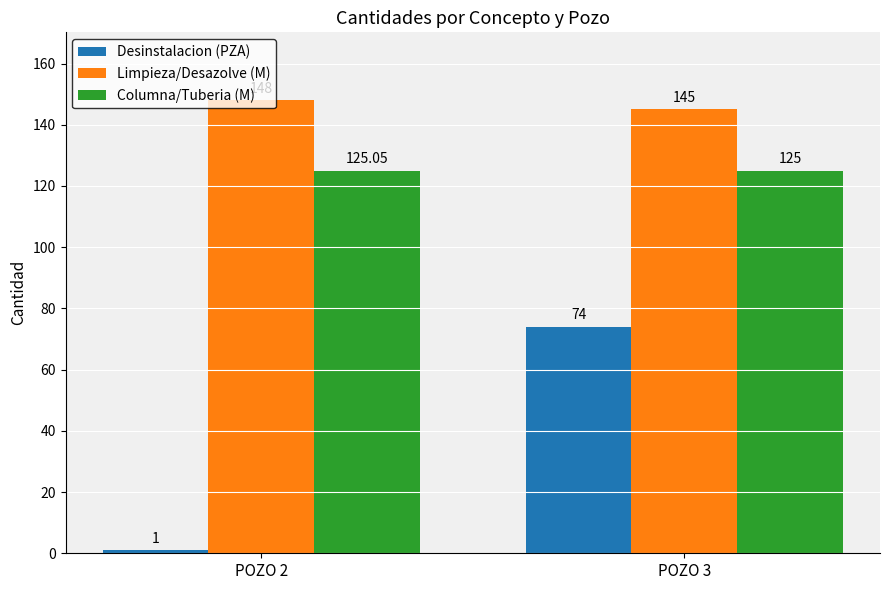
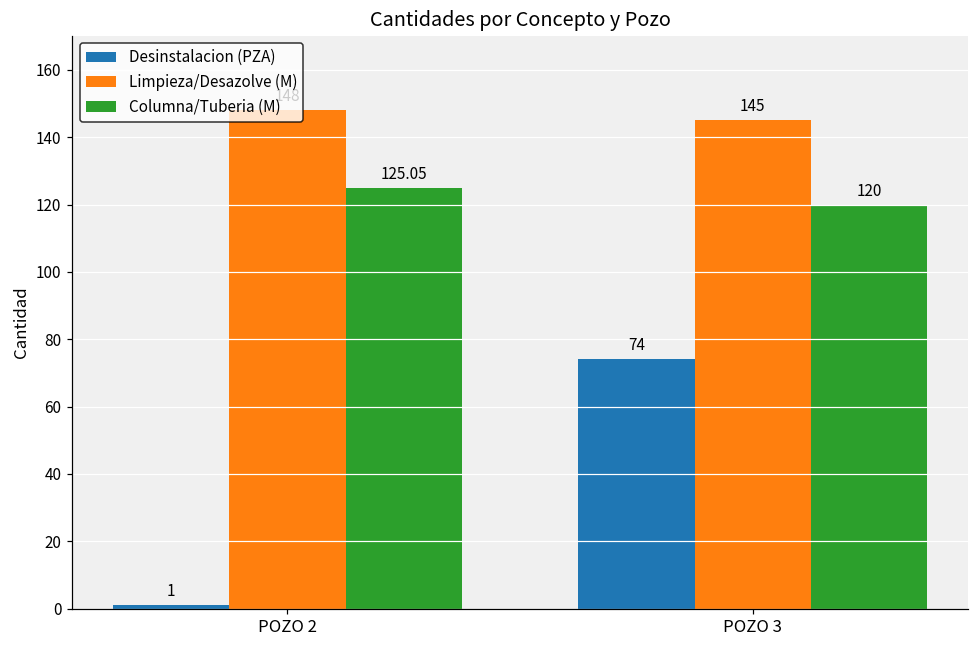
Columna/Tuberia (M), POZO 3: 125 -> 120
